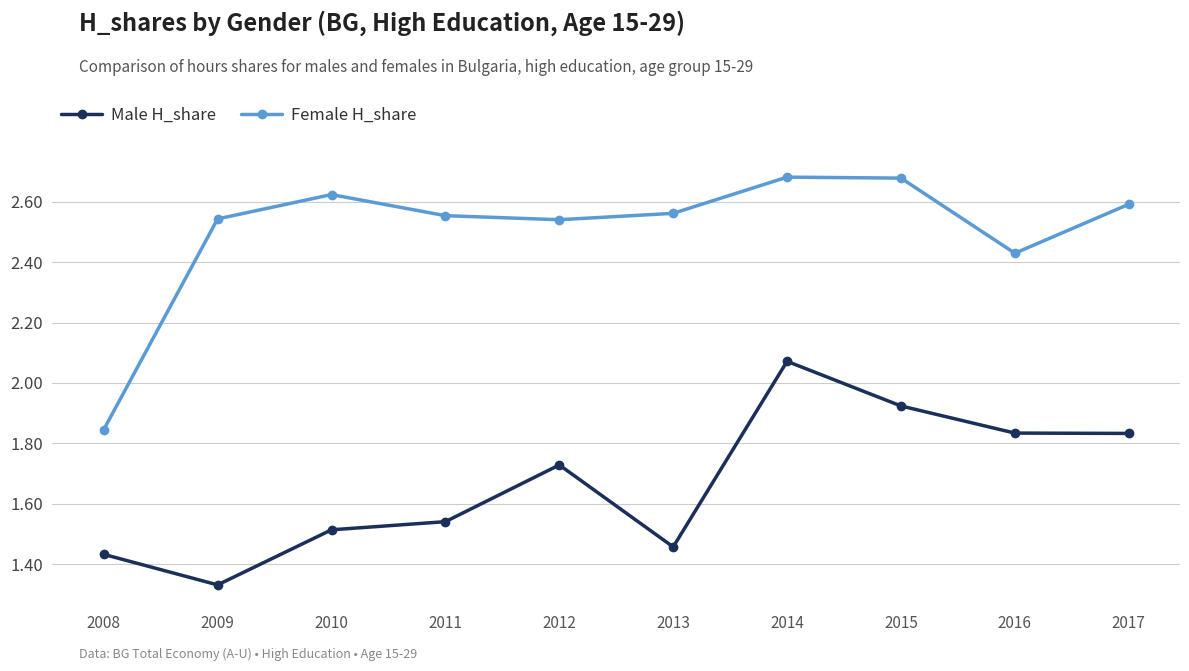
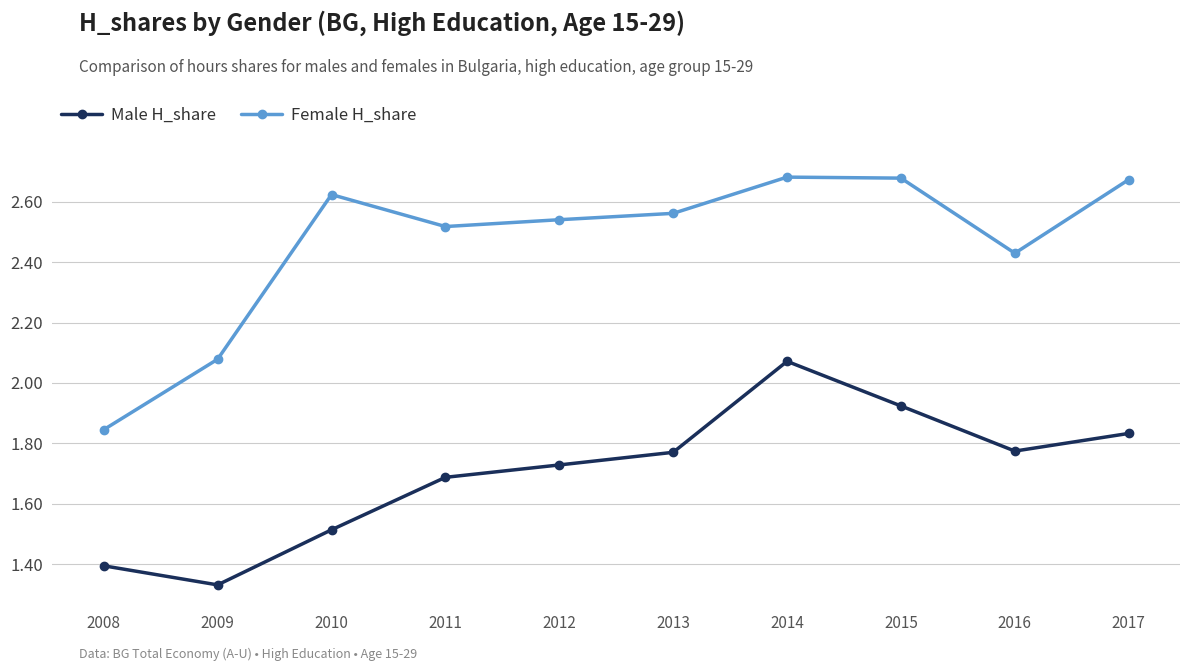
Male H_share, 2008: 1.43 -> 1.39
Female H_share, 2009: 2.54 -> 2.08
Male H_share, 2011: 1.54 -> 1.69
Female H_share, 2011: 2.55 -> 2.52
Male H_share, 2013: 1.46 -> 1.77
Male H_share, 2016: 1.83 -> 1.77
Female H_share, 2017: 2.59 -> 2.67
